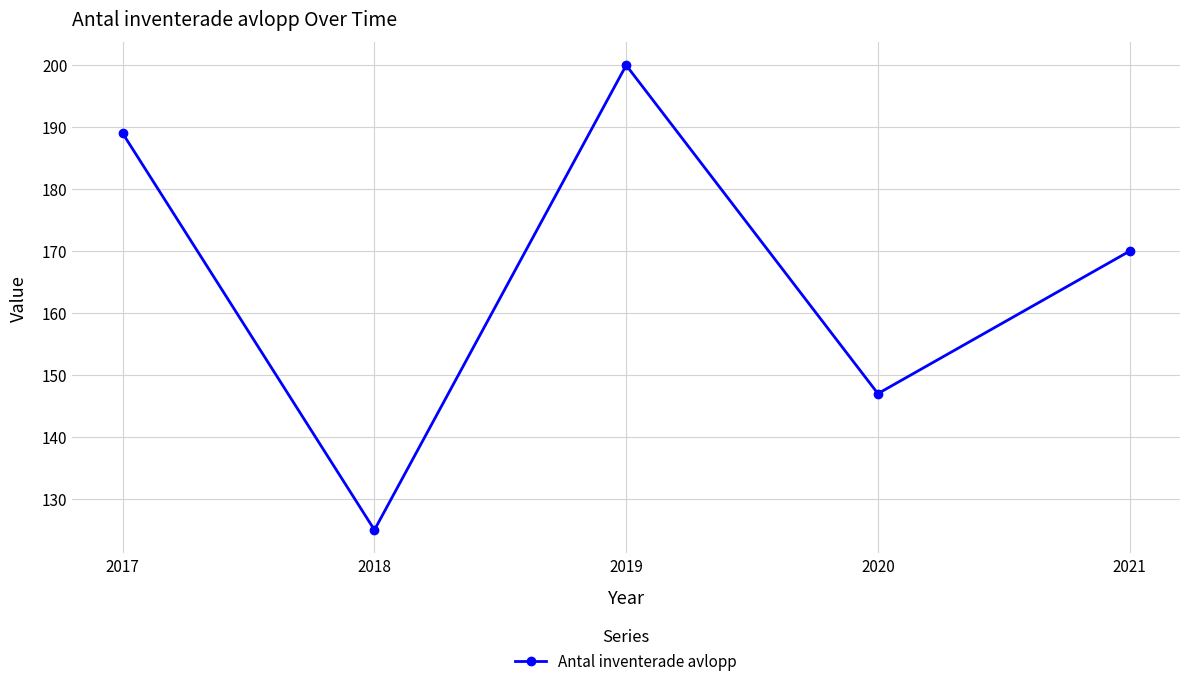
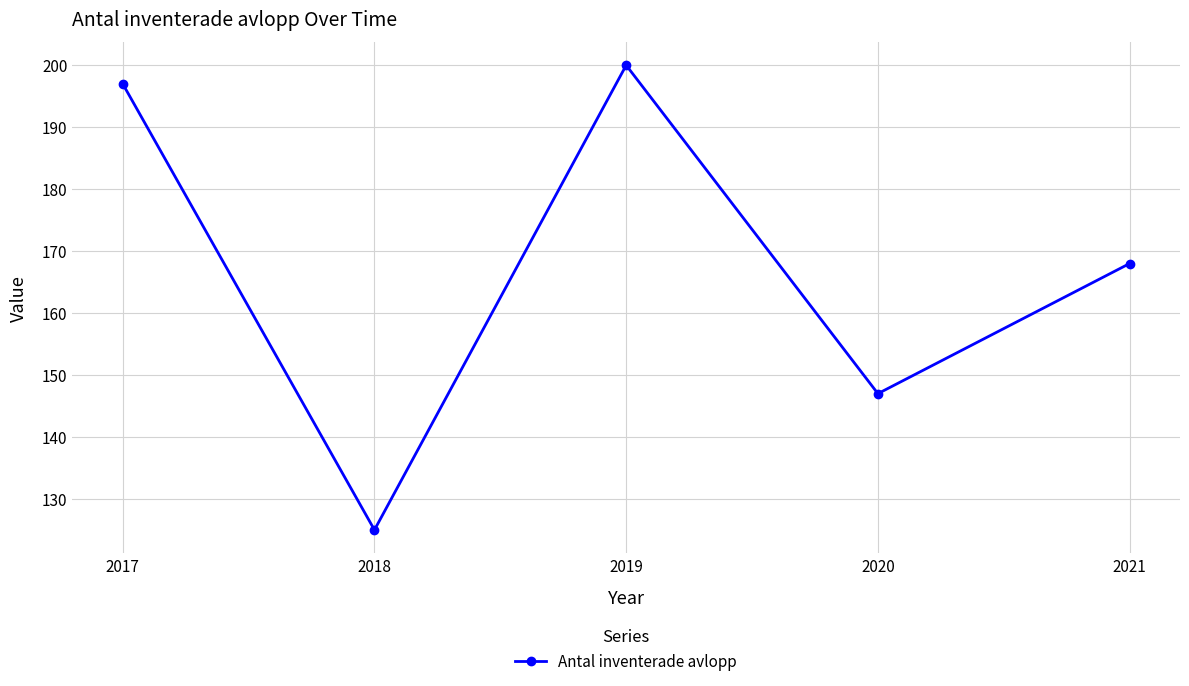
2017: 189 -> 197
2021: 170 -> 168
